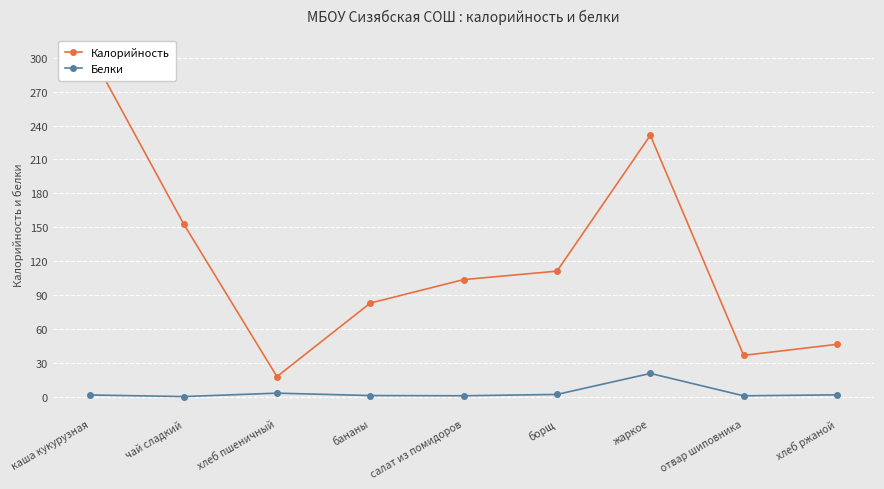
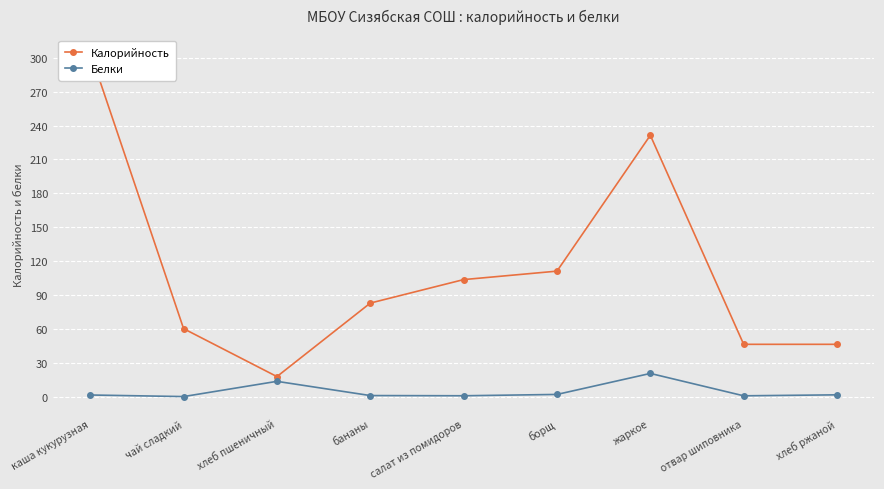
Калорийность, чай сладкий: 153 -> 60
Белки, хлеб пшеничный: 3 -> 13
Калорийность, отвар шиповника: 36 -> 46
